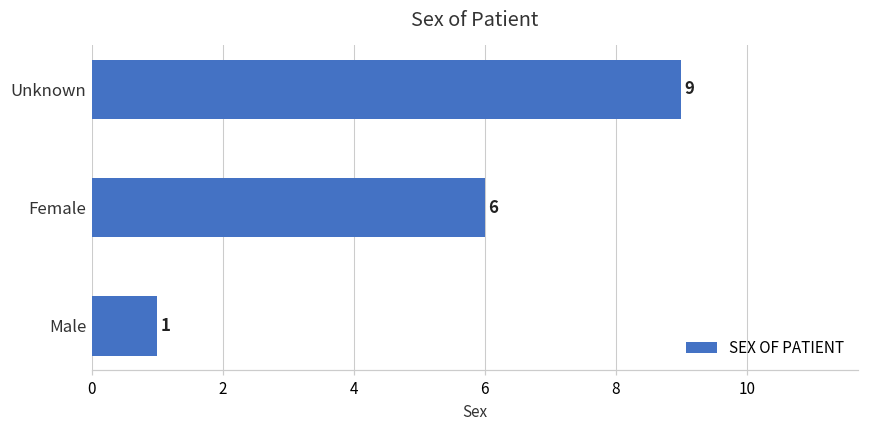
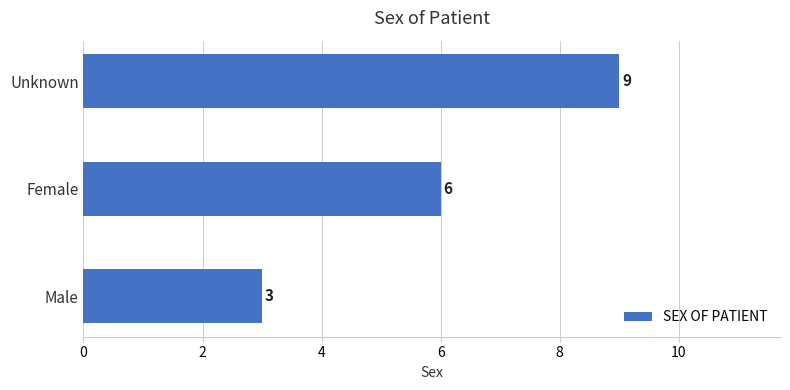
Male: 1 -> 3
